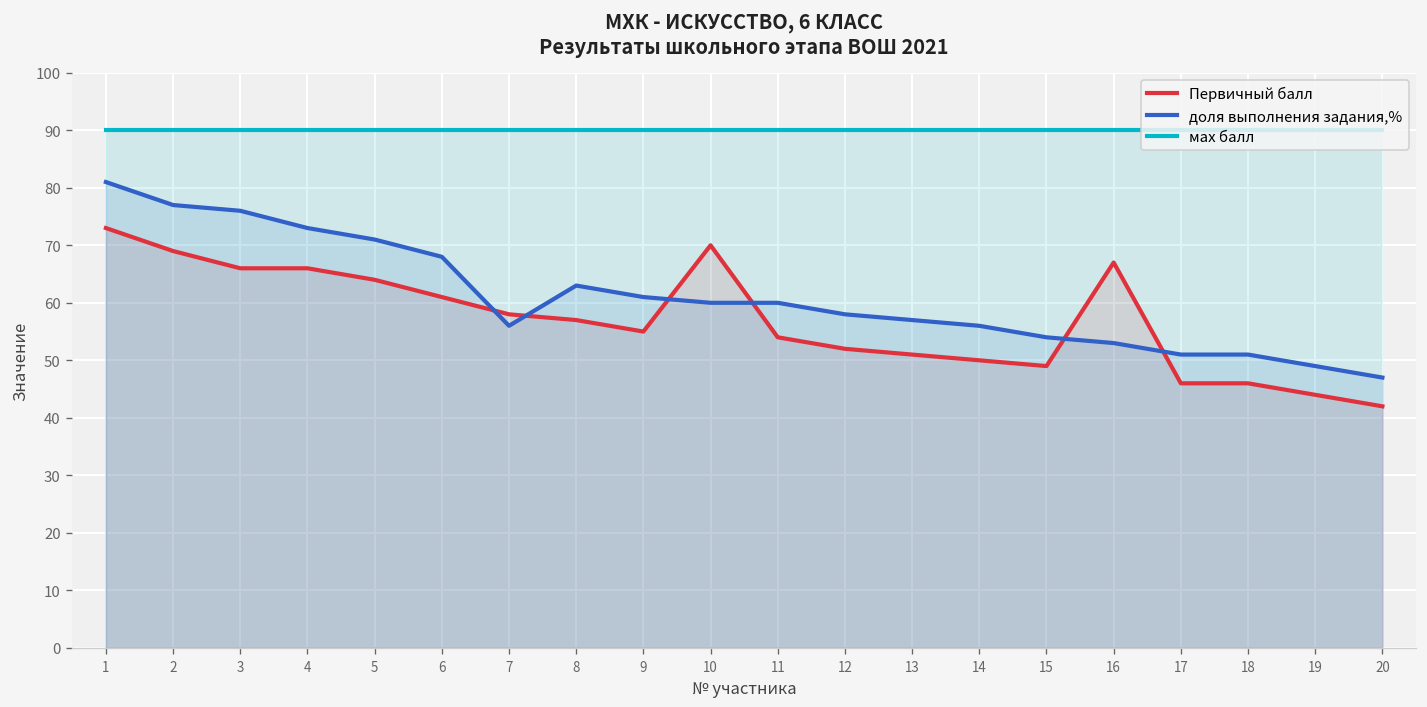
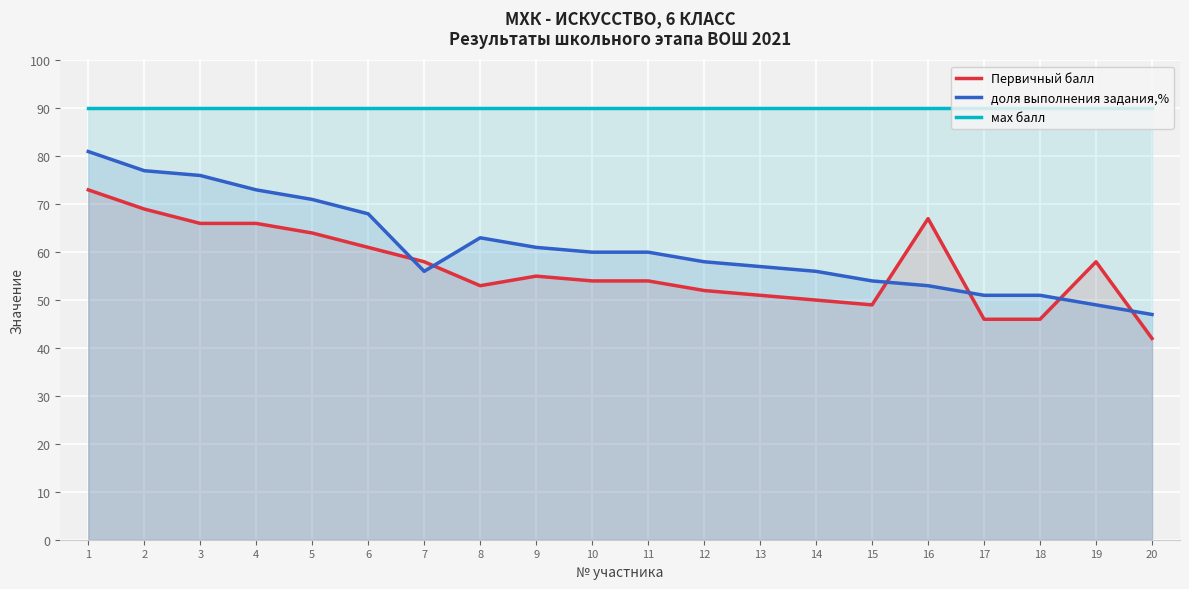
Первичный балл, 8: 57 -> 53
Первичный балл, 10: 70 -> 54
Первичный балл, 19: 44 -> 58
